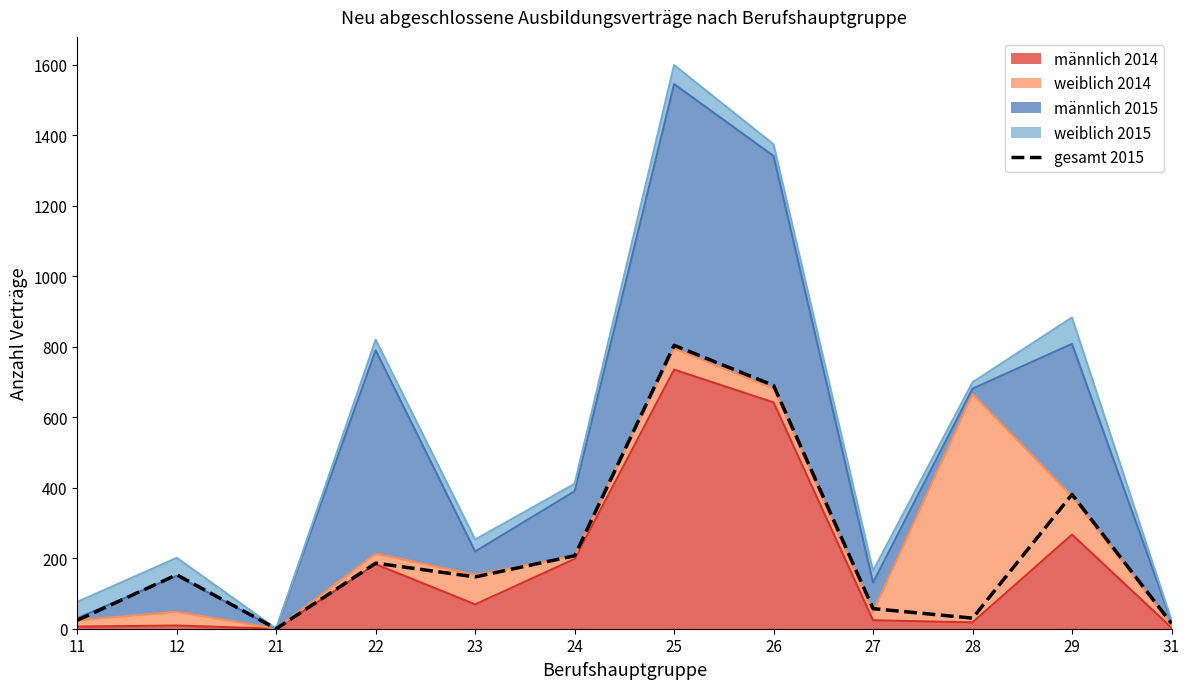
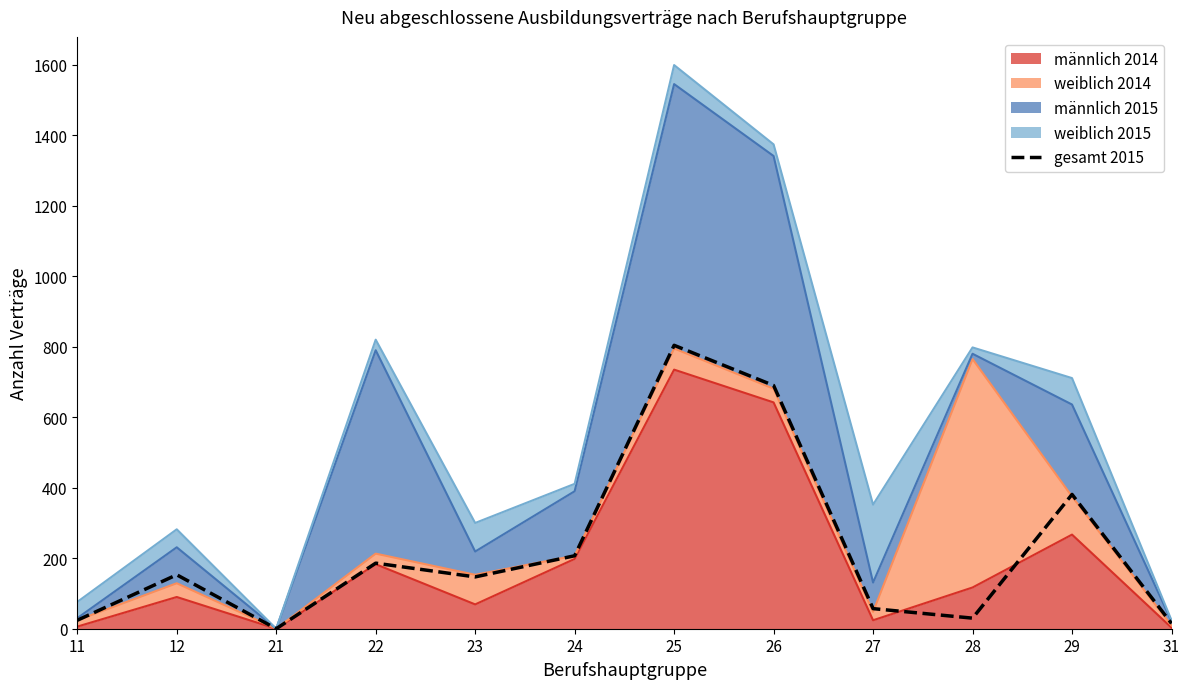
männlich 2014, 12: 10 -> 90
weiblich 2015, 23: 30 -> 80
weiblich 2015, 27: 30 -> 220
männlich 2014, 28: 20 -> 120
männlich 2015, 29: 430 -> 260
